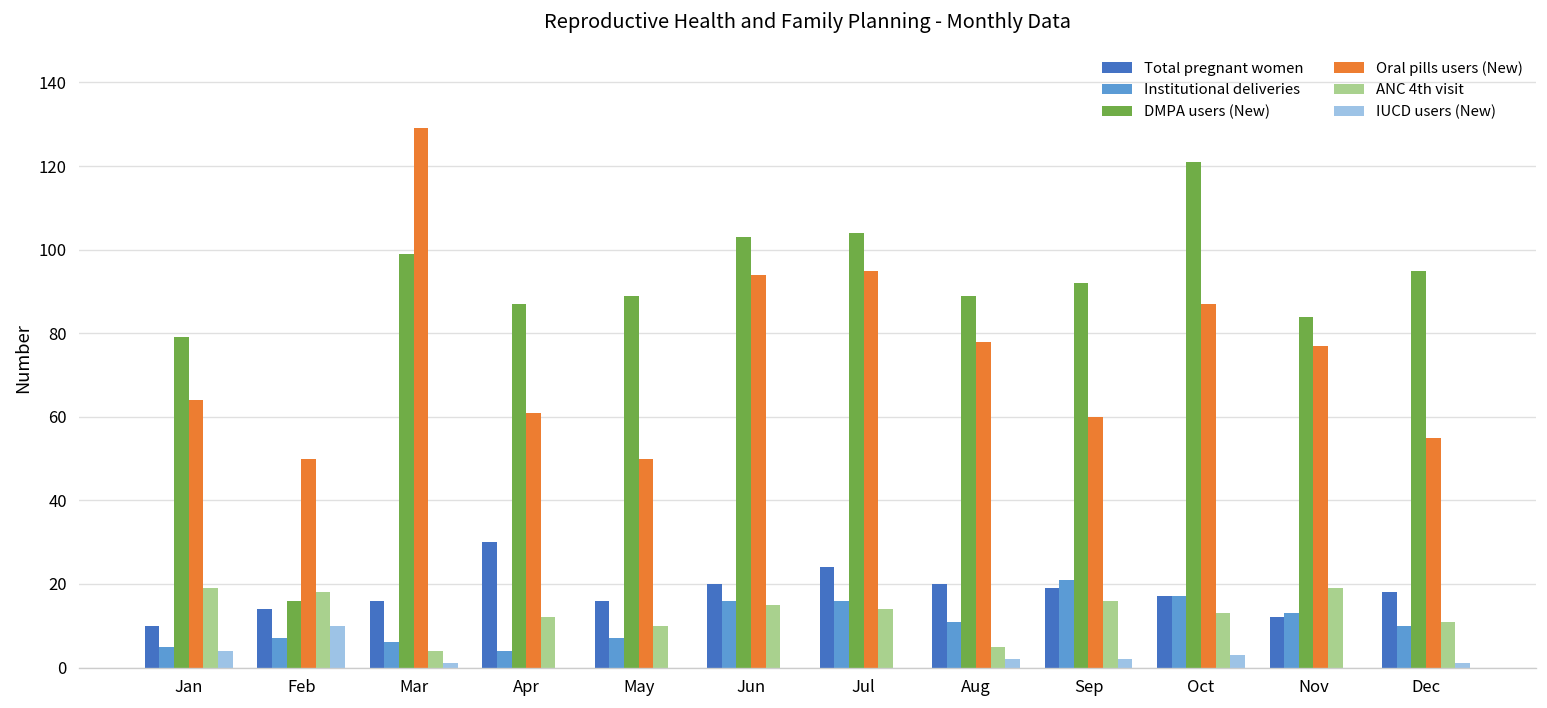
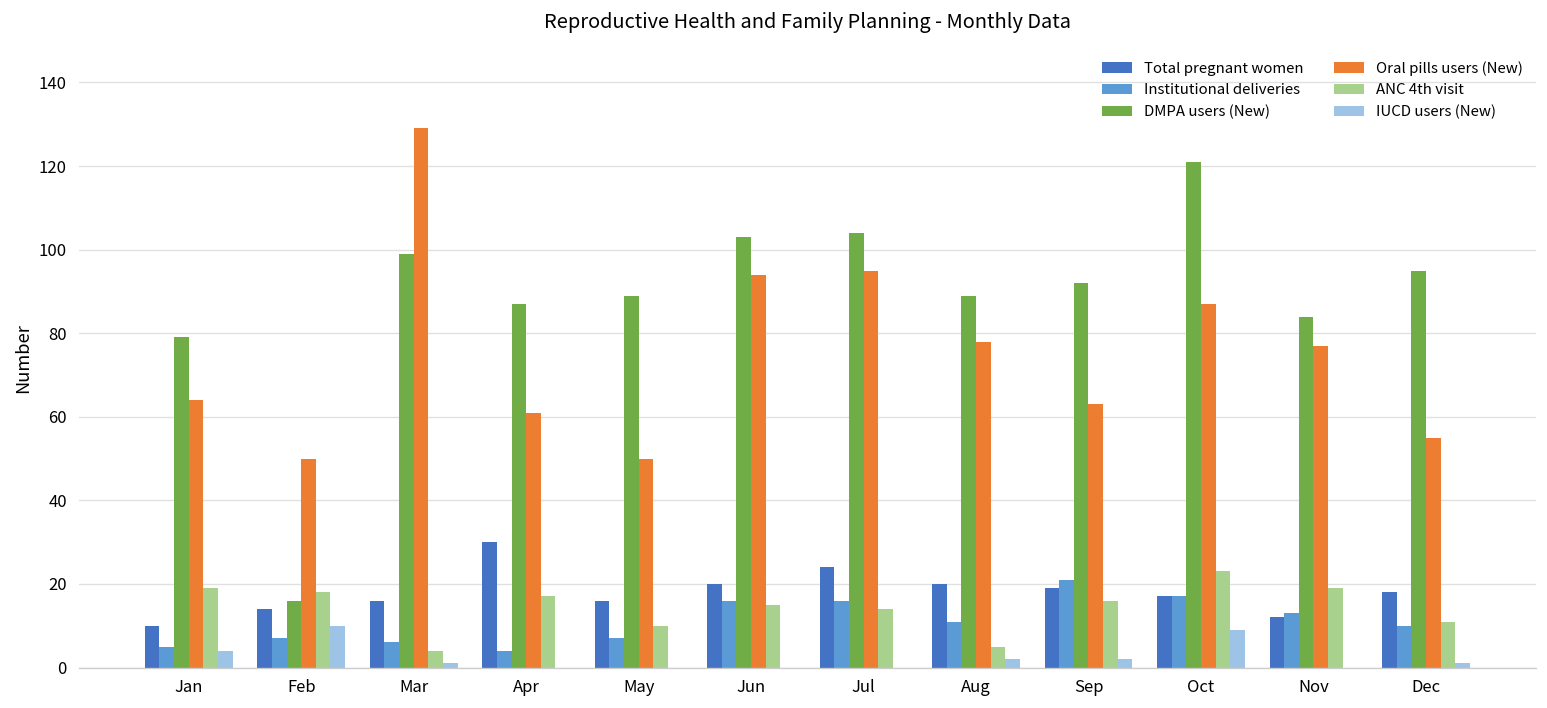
ANC 4th visit, Apr: 12 -> 17
Oral pills users (New), Sep: 60 -> 63
ANC 4th visit, Oct: 13 -> 23
IUCD users (New), Oct: 3 -> 9
